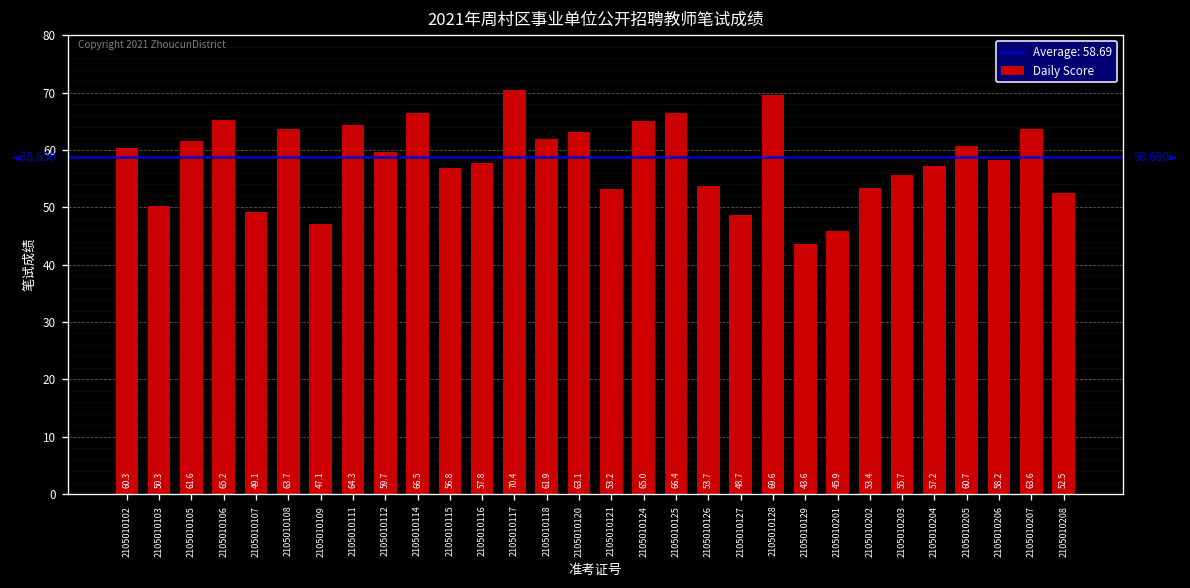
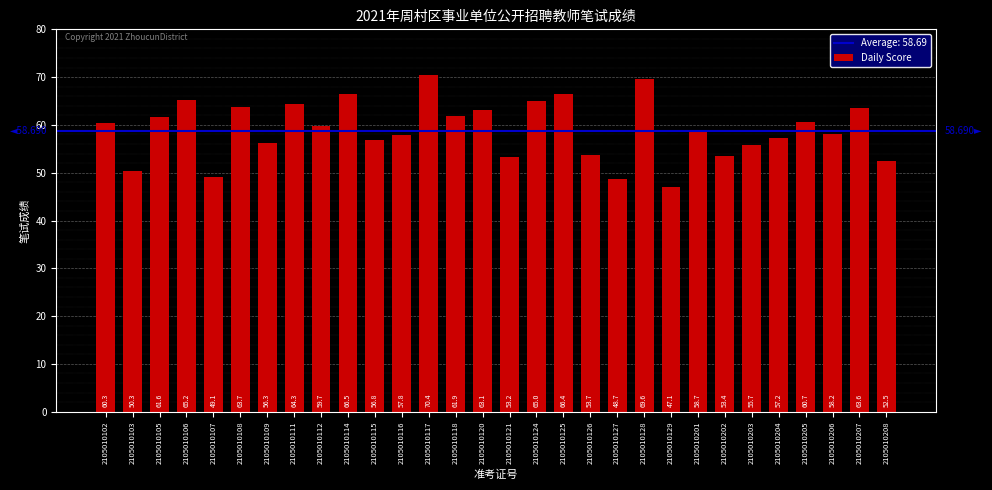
2105010109: 47.1 -> 56.3
2105010129: 43.6 -> 47.1
2105010201: 45.9 -> 58.7
